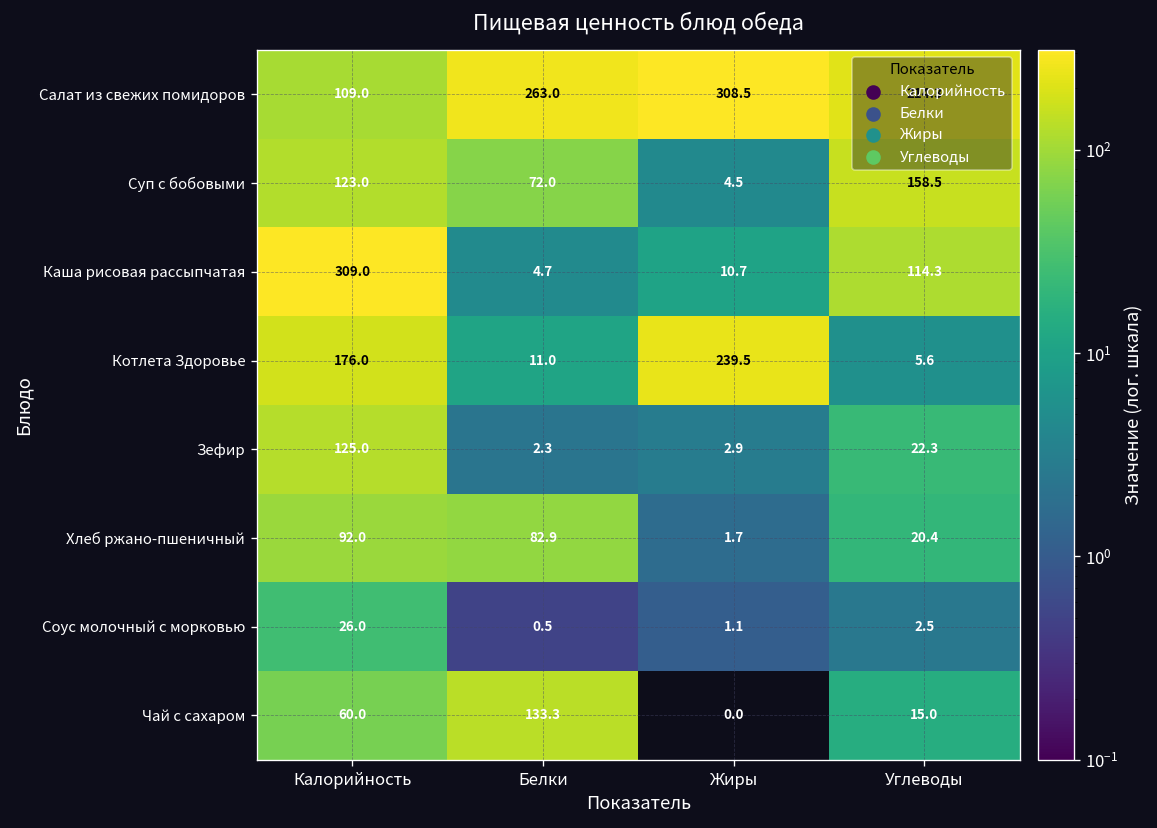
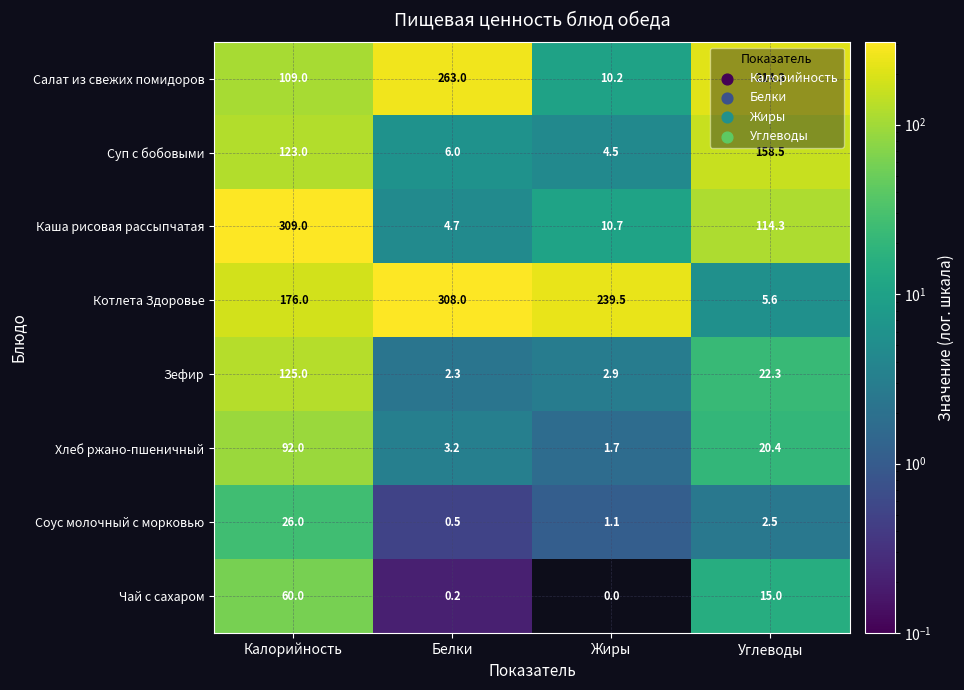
Салат из свежих помидоров, Жиры: 308.5 -> 10.2
Суп с бобовыми, Белки: 72.0 -> 6.0
Котлета Здоровье, Белки: 11.0 -> 308.0
Хлеб ржано-пшеничный, Белки: 82.9 -> 3.2
Чай с сахаром, Белки: 133.3 -> 0.2
